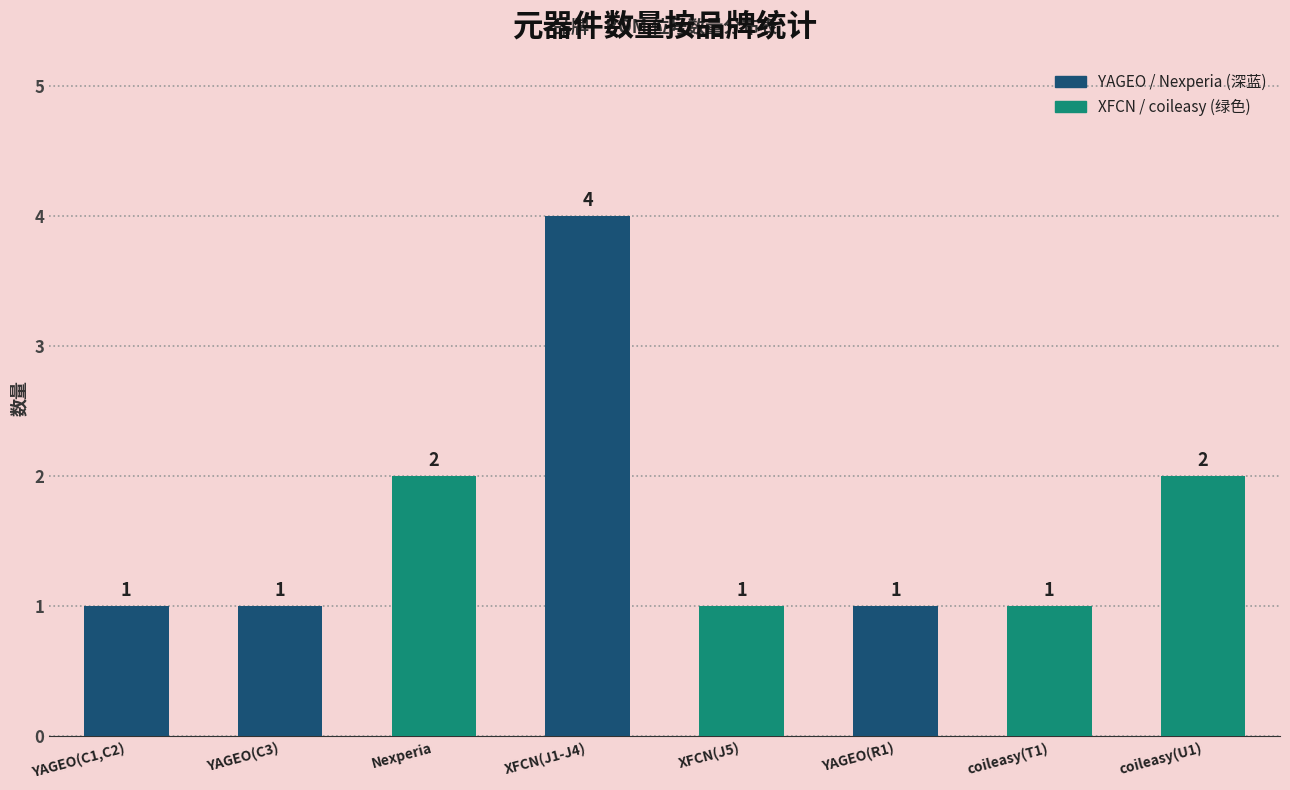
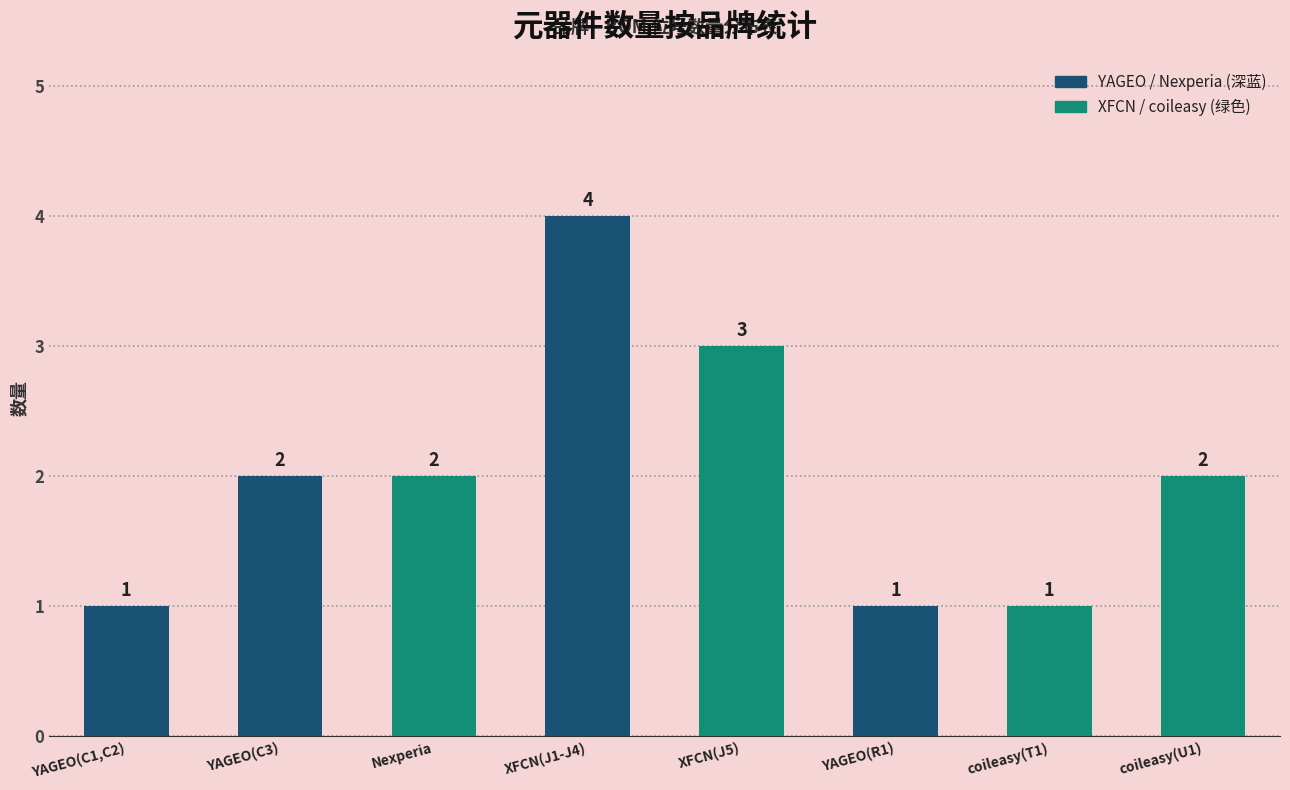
YAGEO(C3): 1 -> 2
XFCN(J5): 1 -> 3
